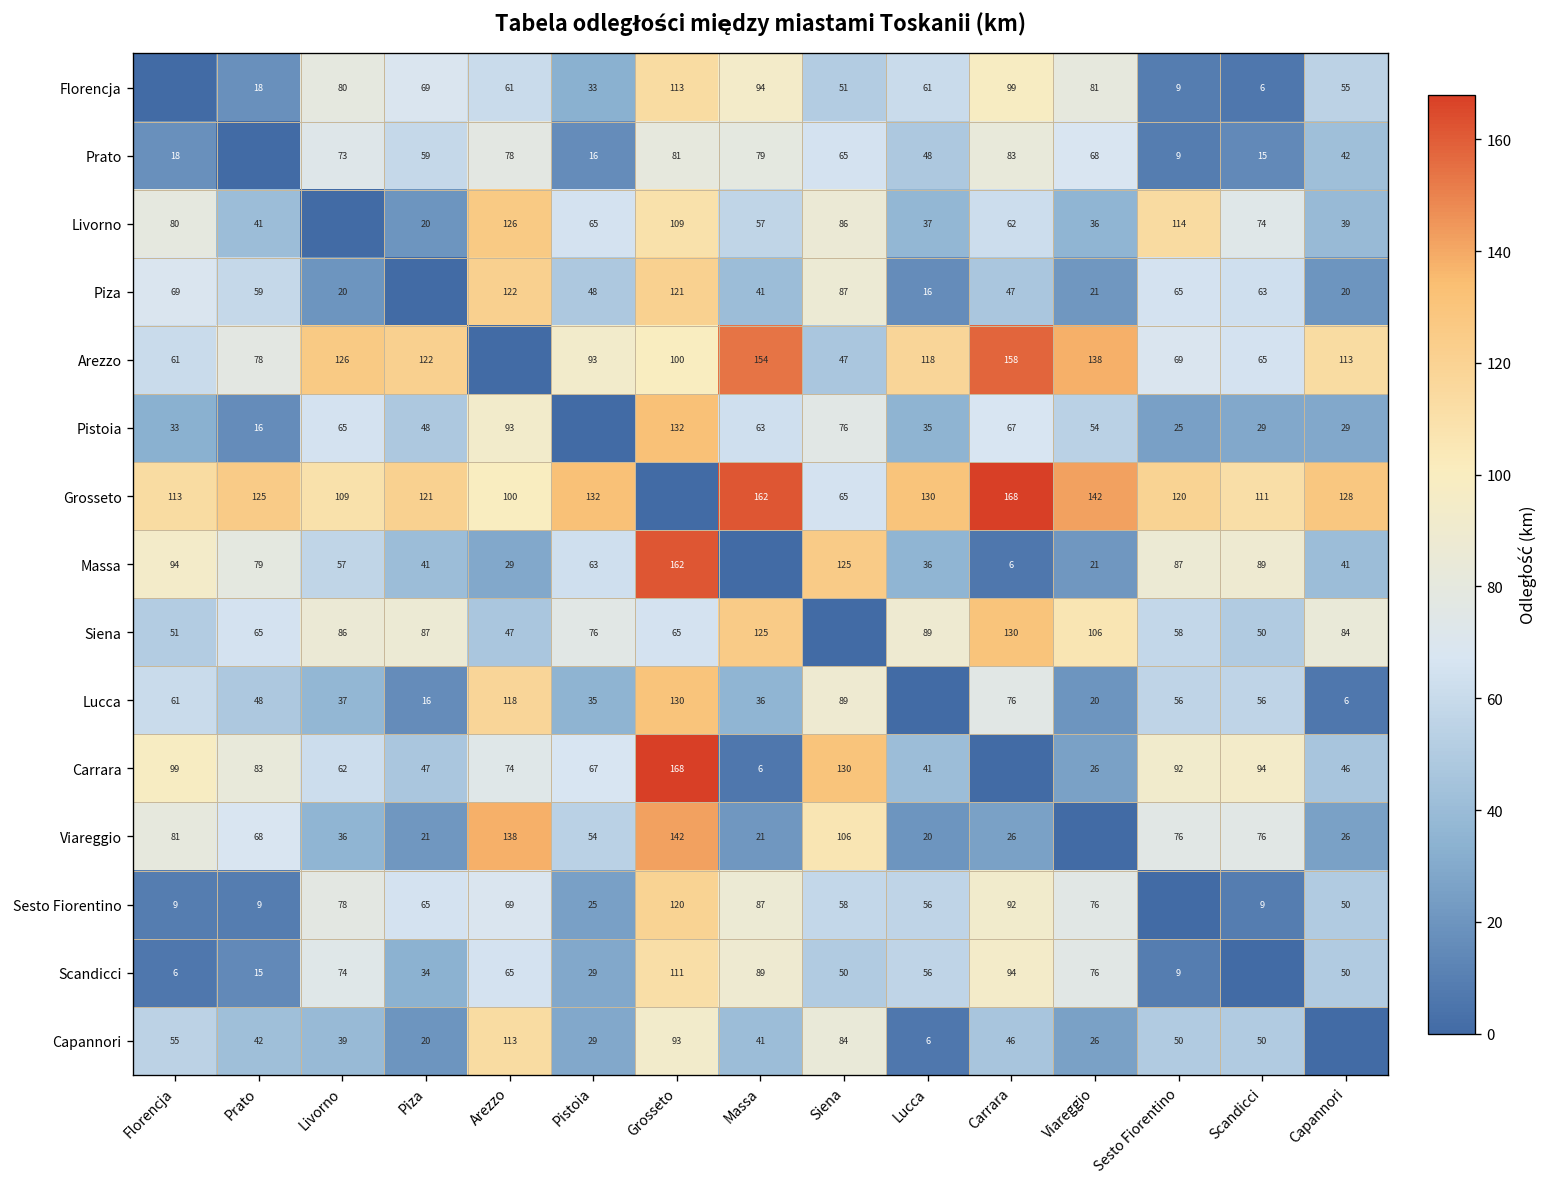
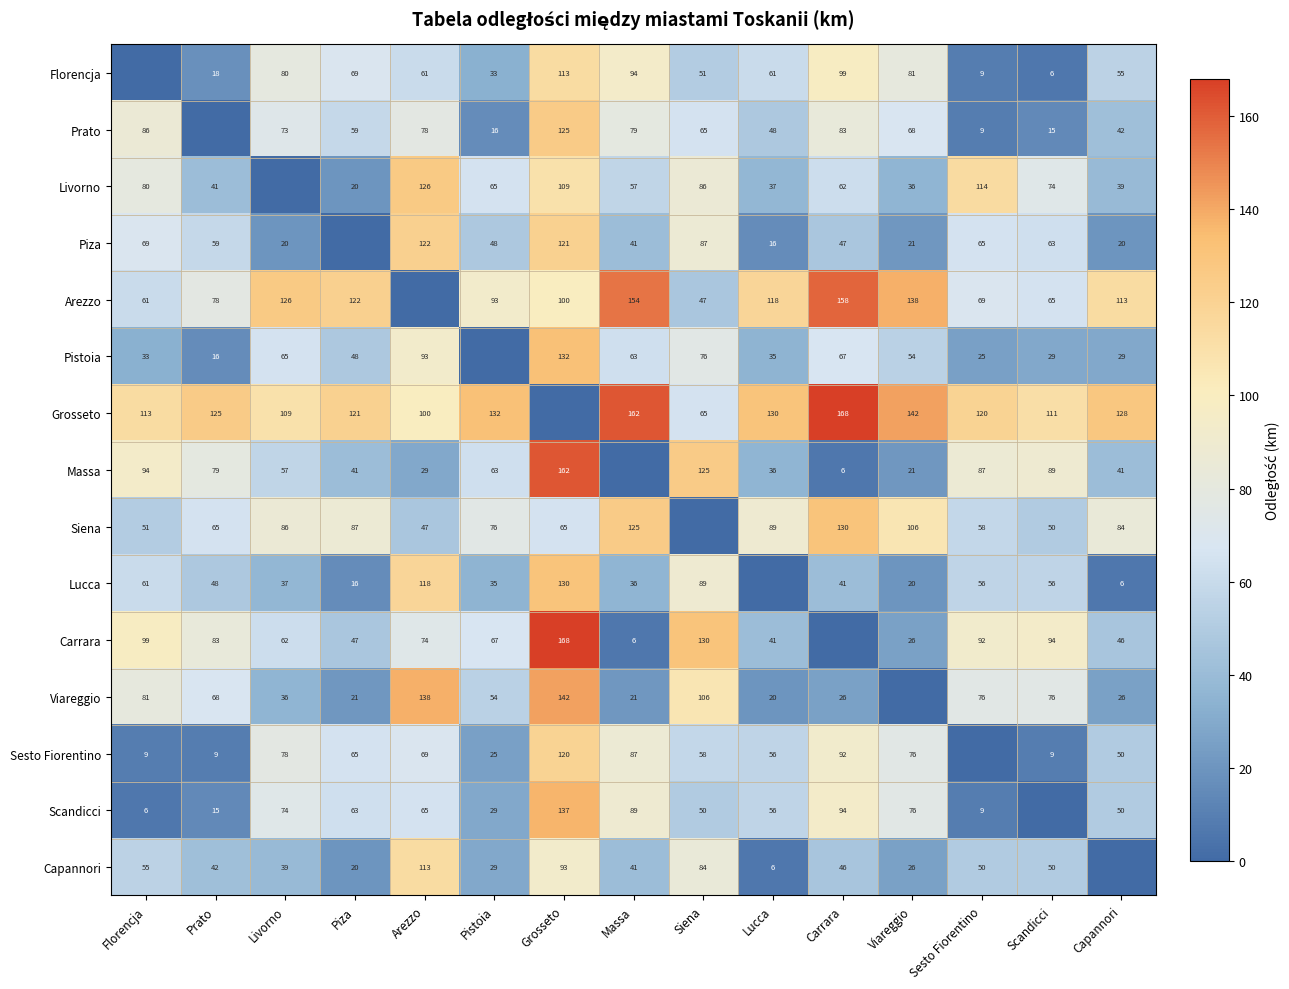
Prato, Florencja: 18 -> 86
Prato, Grosseto: 81 -> 125
Lucca, Carrara: 76 -> 41
Scandicci, Piza: 34 -> 63
Scandicci, Grosseto: 111 -> 137
